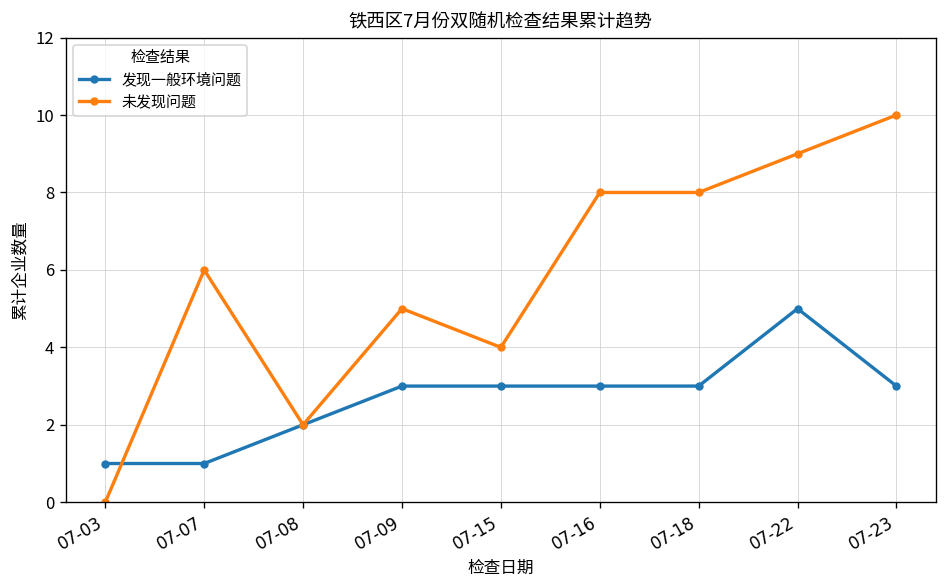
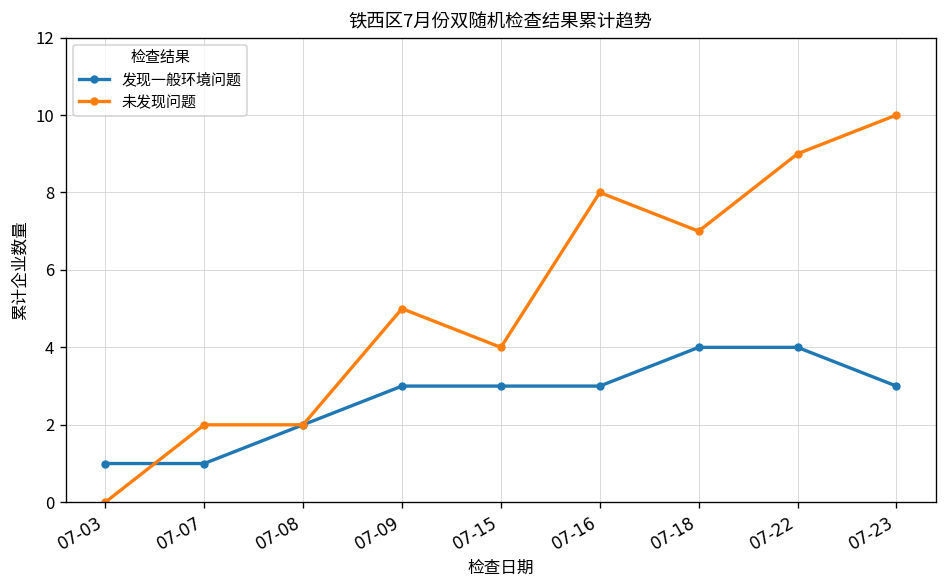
未发现问题, 07-07: 6 -> 2
发现一般环境问题, 07-18: 3 -> 4
未发现问题, 07-18: 8 -> 7
发现一般环境问题, 07-22: 5 -> 4
